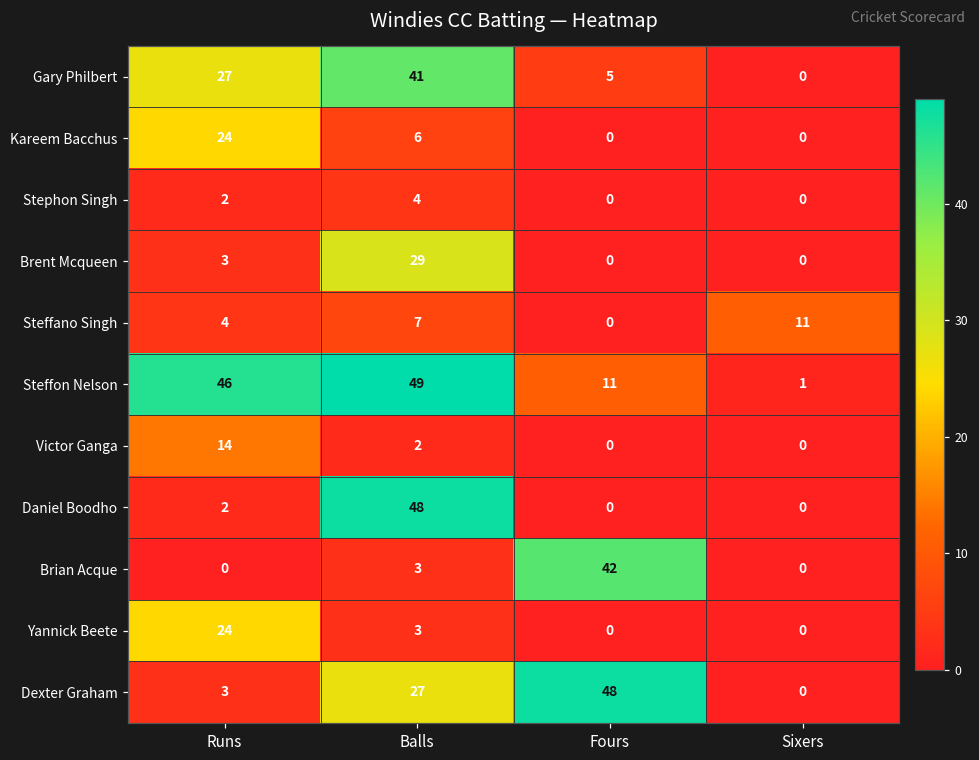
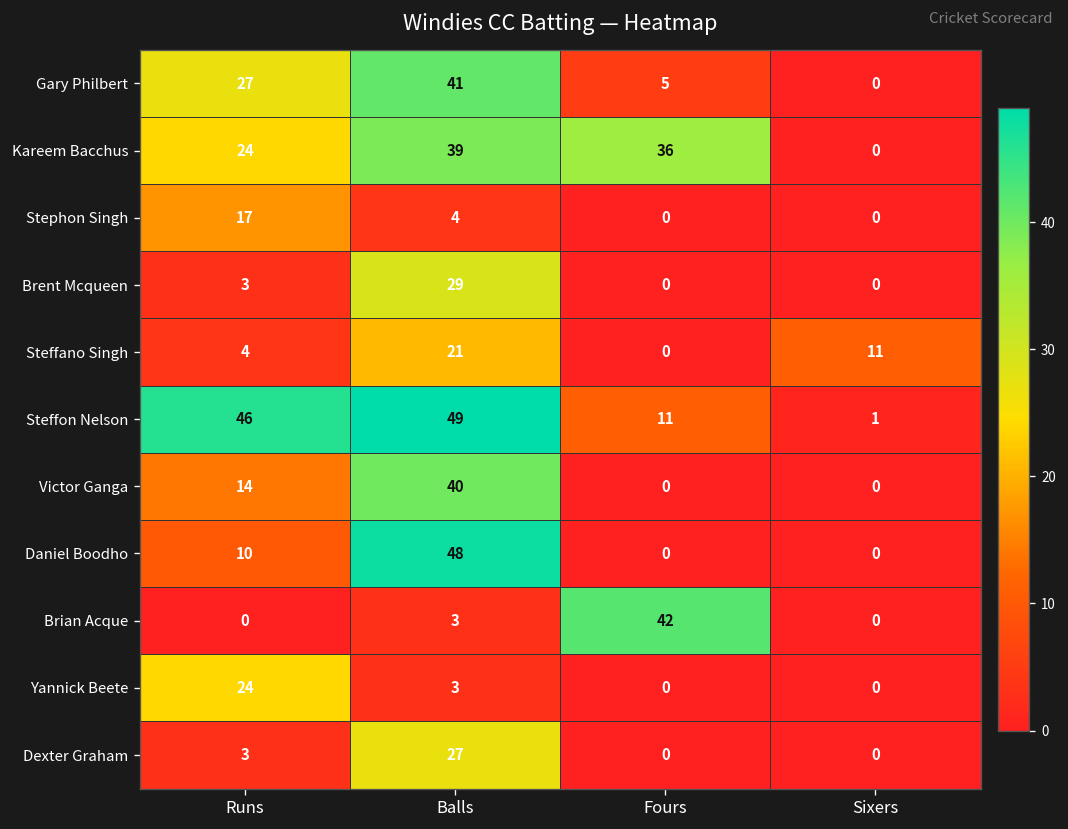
Kareem Bacchus, Balls: 6 -> 39
Kareem Bacchus, Fours: 0 -> 36
Stephon Singh, Runs: 2 -> 17
Steffano Singh, Balls: 7 -> 21
Victor Ganga, Balls: 2 -> 40
Daniel Boodho, Runs: 2 -> 10
Dexter Graham, Fours: 48 -> 0
